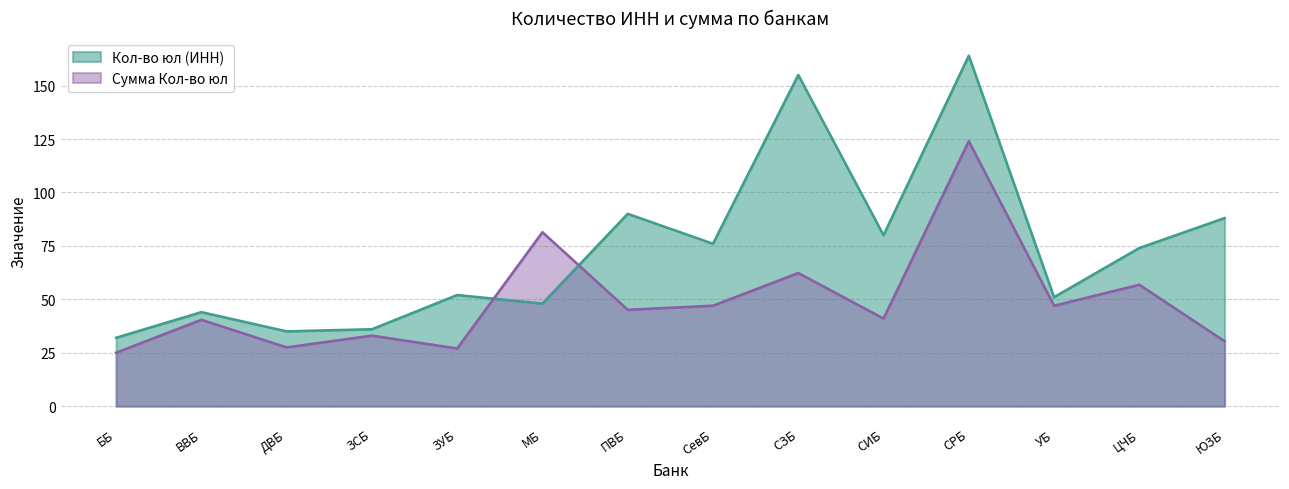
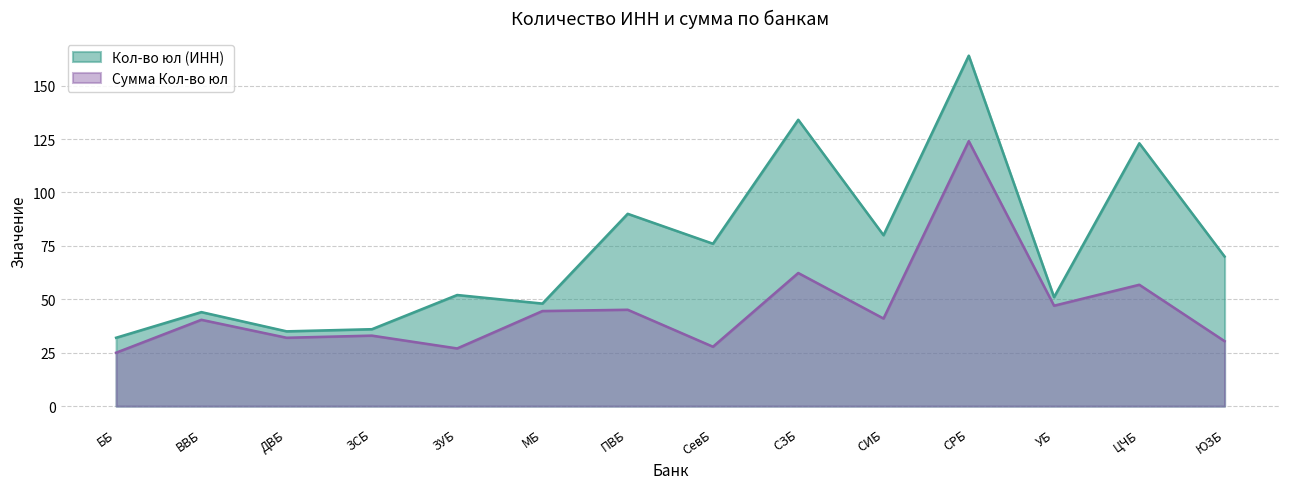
Сумма Кол-во юл, ДВБ: 28 -> 32
Сумма Кол-во юл, МБ: 81 -> 45
Сумма Кол-во юл, СевБ: 47 -> 28
Кол-во юл (ИНН), СЗБ: 155 -> 134
Кол-во юл (ИНН), ЦЧБ: 74 -> 123
Кол-во юл (ИНН), ЮЗБ: 88 -> 70
